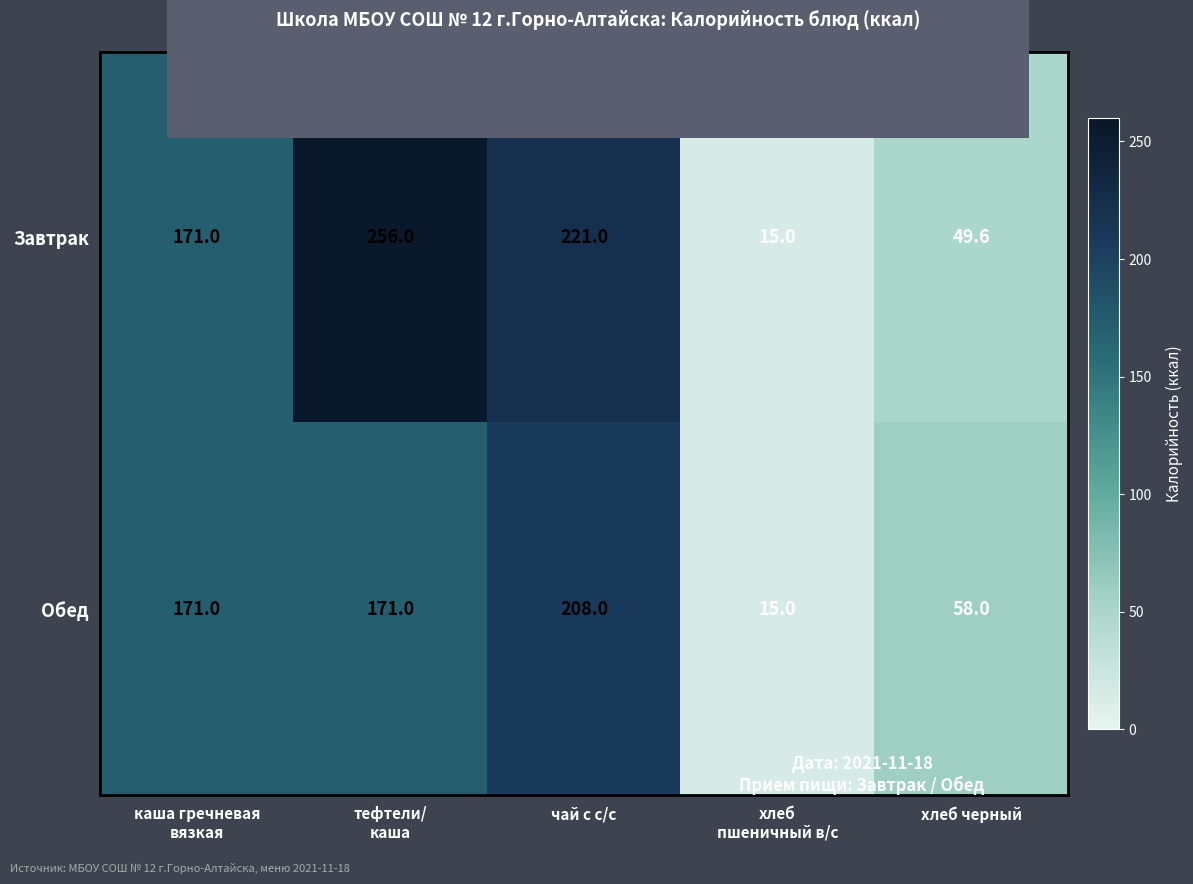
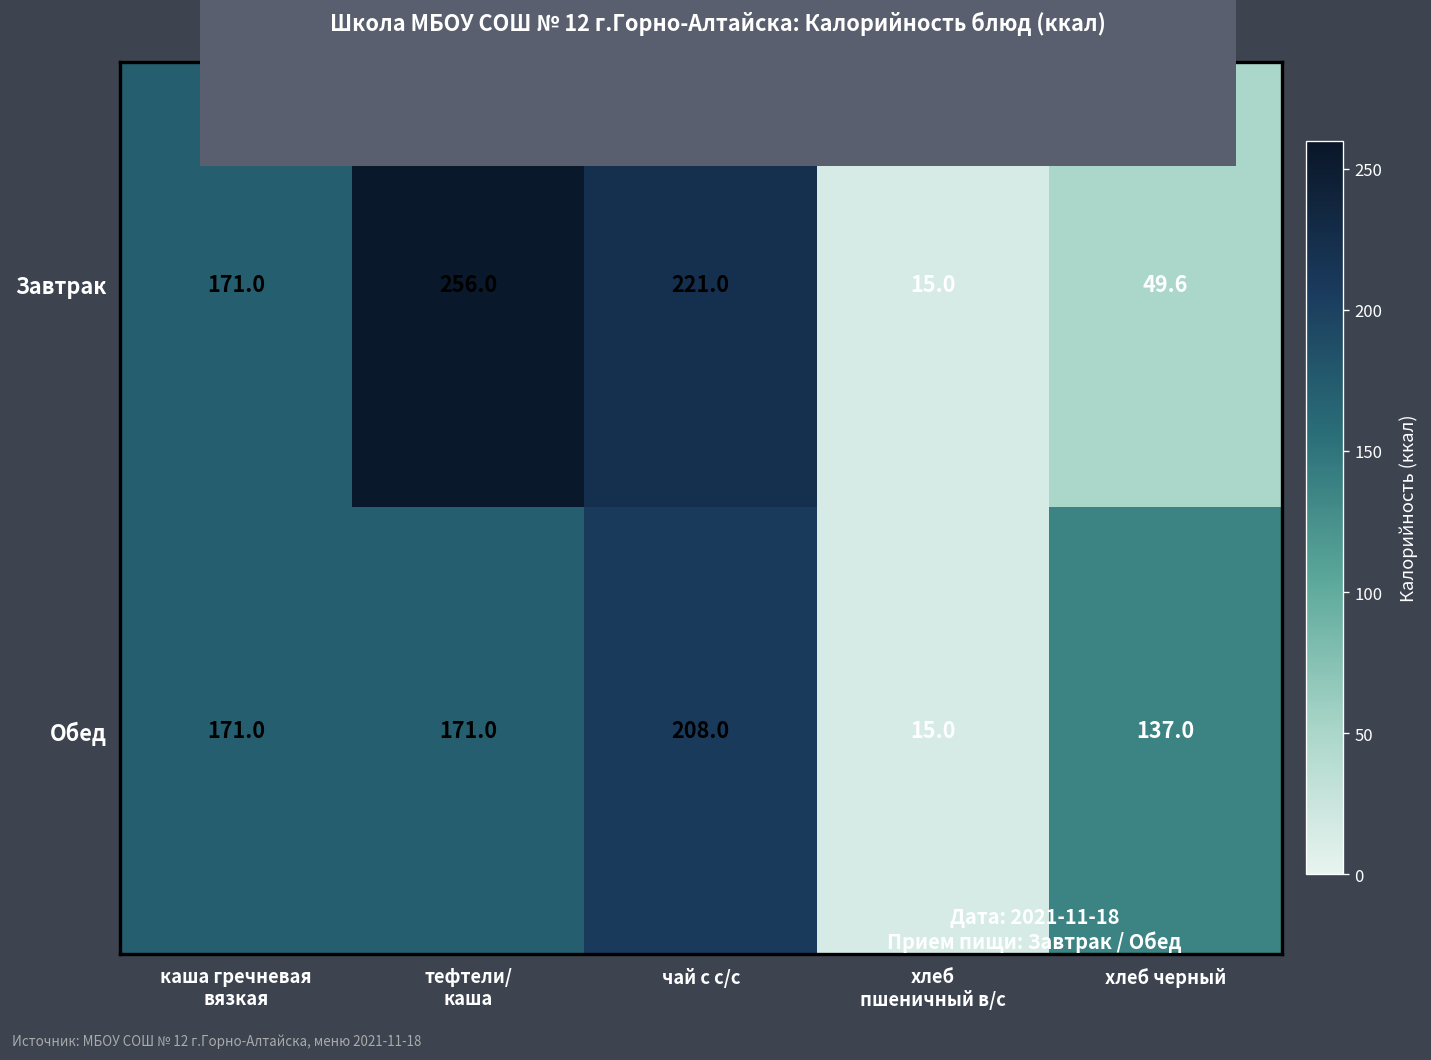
Обед, хлеб черный: 58.0 -> 137.0
